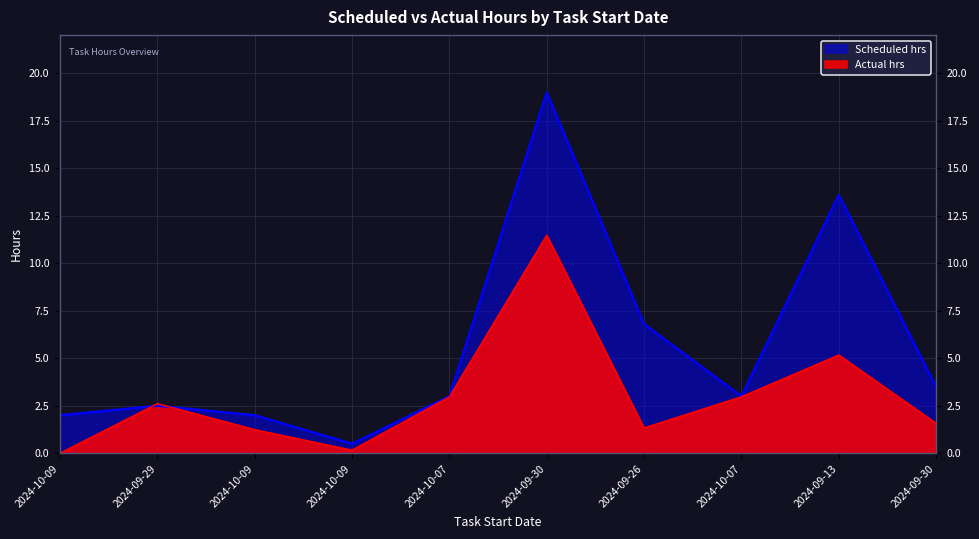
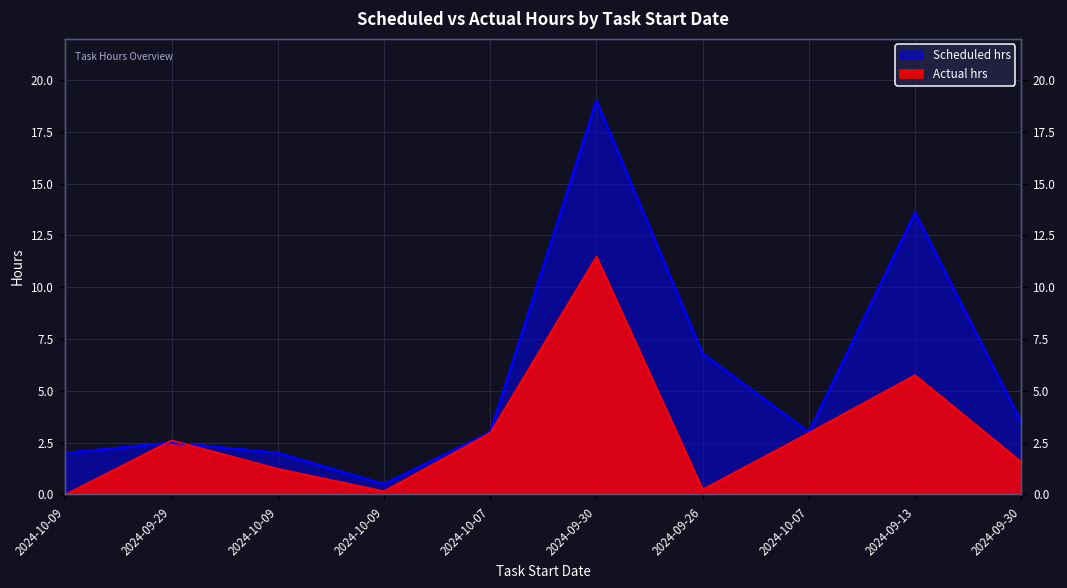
Actual hrs, 2024-09-26: 1.3 -> 0.2
Actual hrs, 2024-09-13: 5.2 -> 5.8
